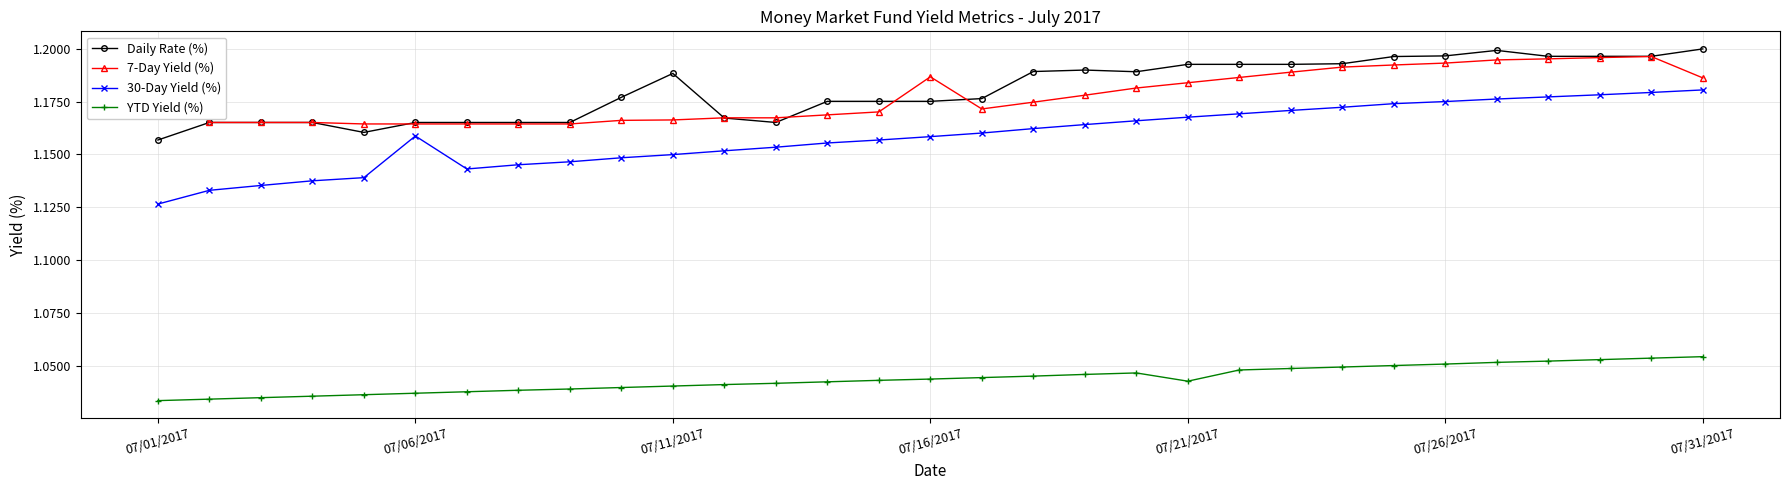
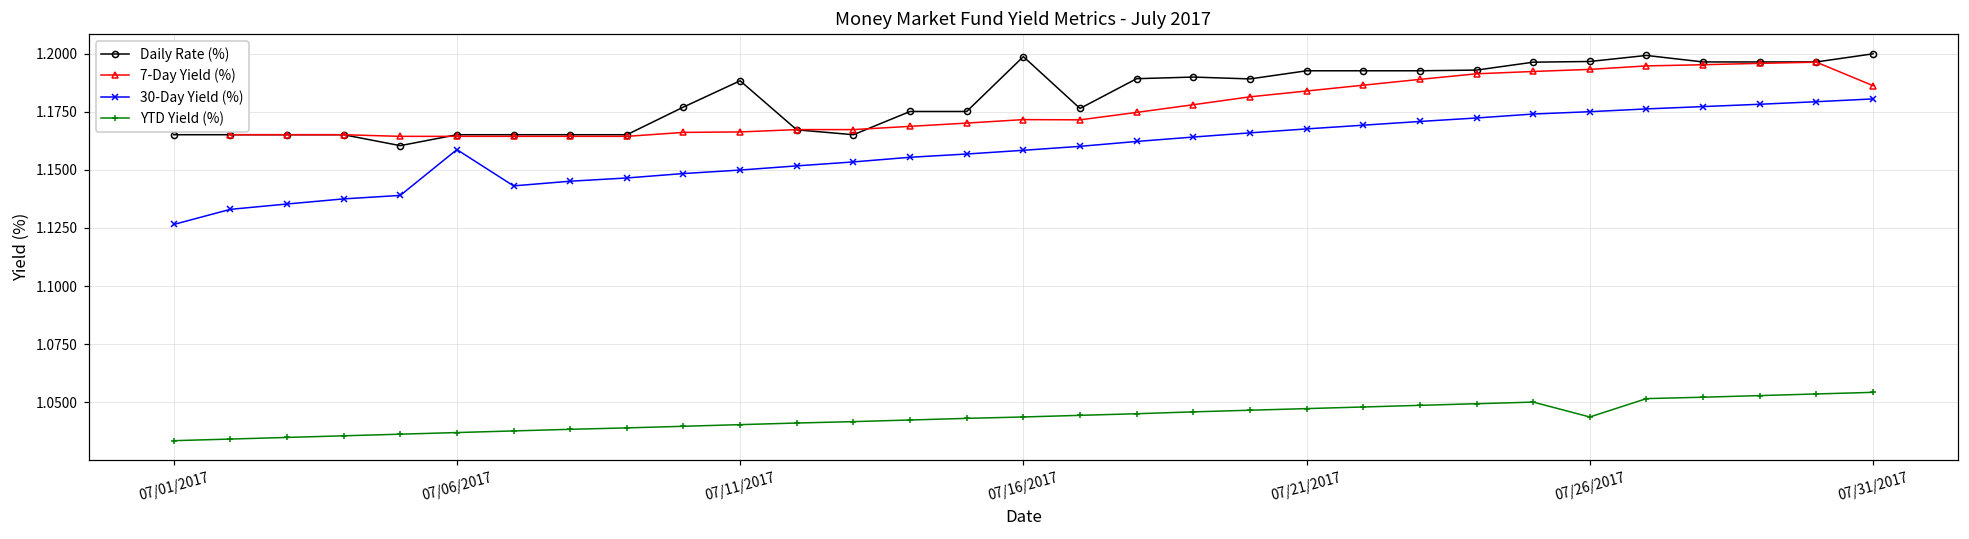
Daily Rate (%), 07/01/2017: 1.157 -> 1.165
Daily Rate (%), 07/16/2017: 1.175 -> 1.199
7-Day Yield (%), 07/16/2017: 1.187 -> 1.172
YTD Yield (%), 07/21/2017: 1.043 -> 1.047
YTD Yield (%), 07/26/2017: 1.051 -> 1.044
